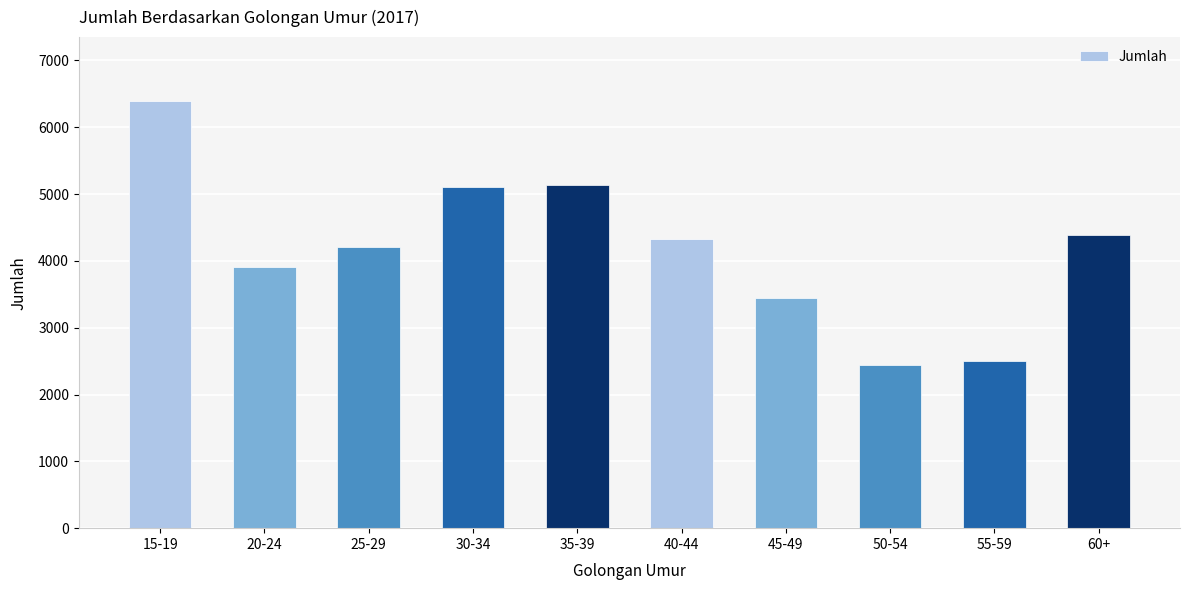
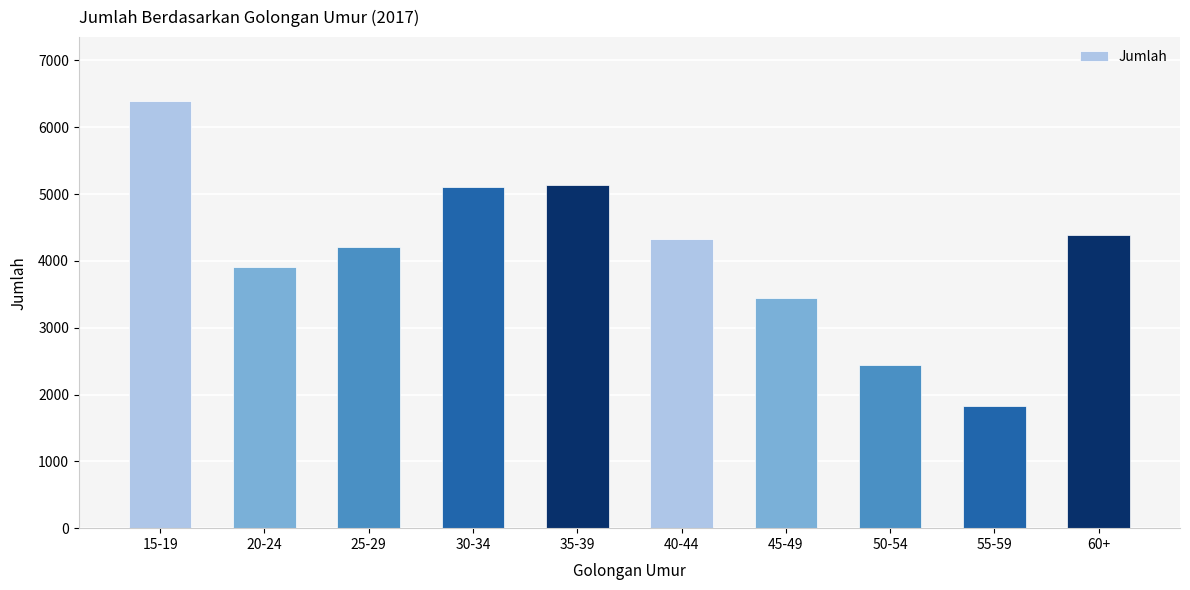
55-59: 2500 -> 1800
